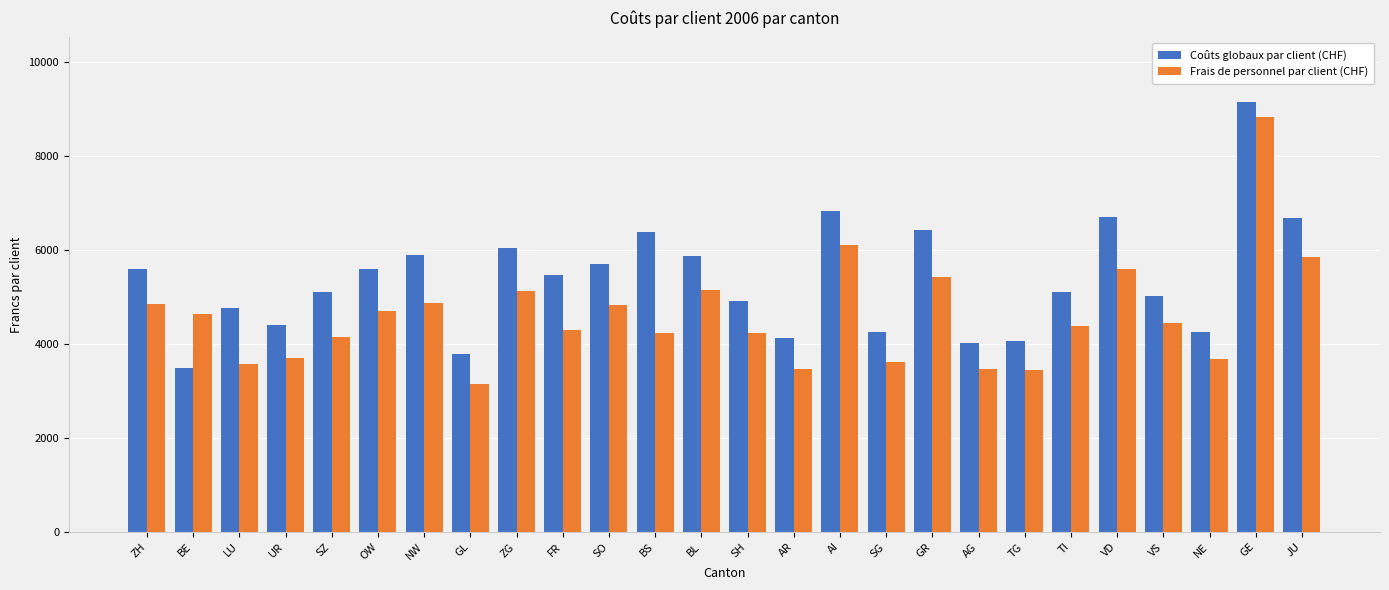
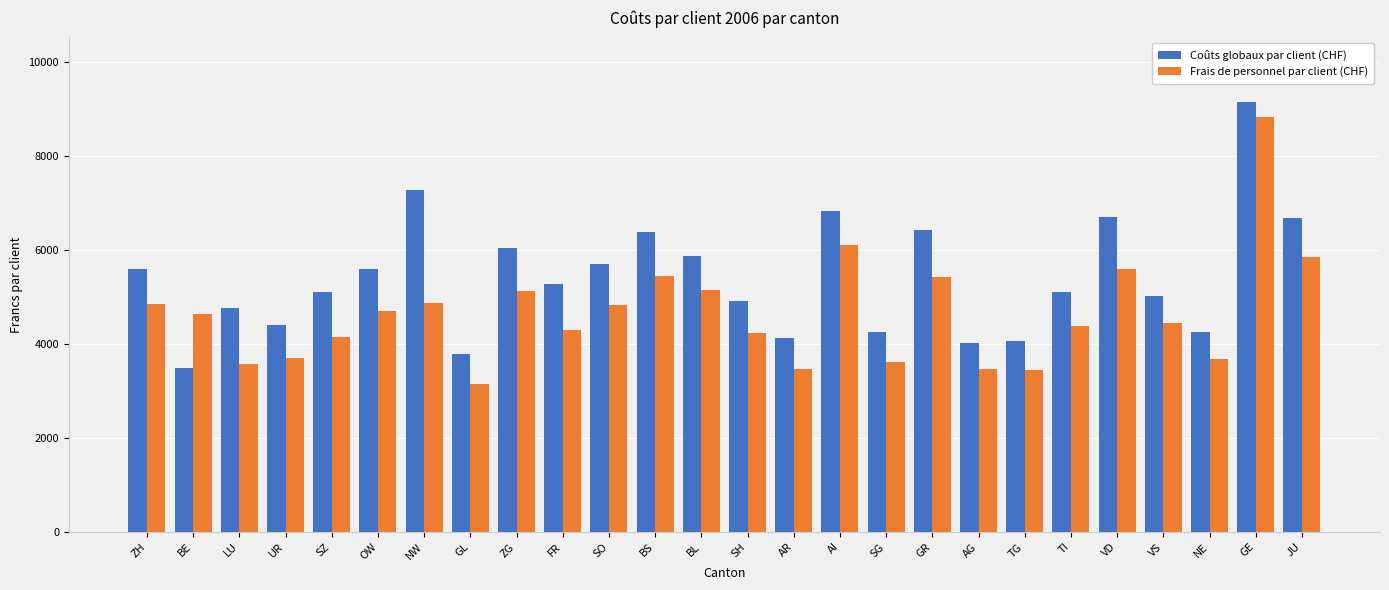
Coûts globaux par client (CHF), NW: 5900 -> 7300
Coûts globaux par client (CHF), FR: 5500 -> 5300
Frais de personnel par client (CHF), BS: 4200 -> 5400
